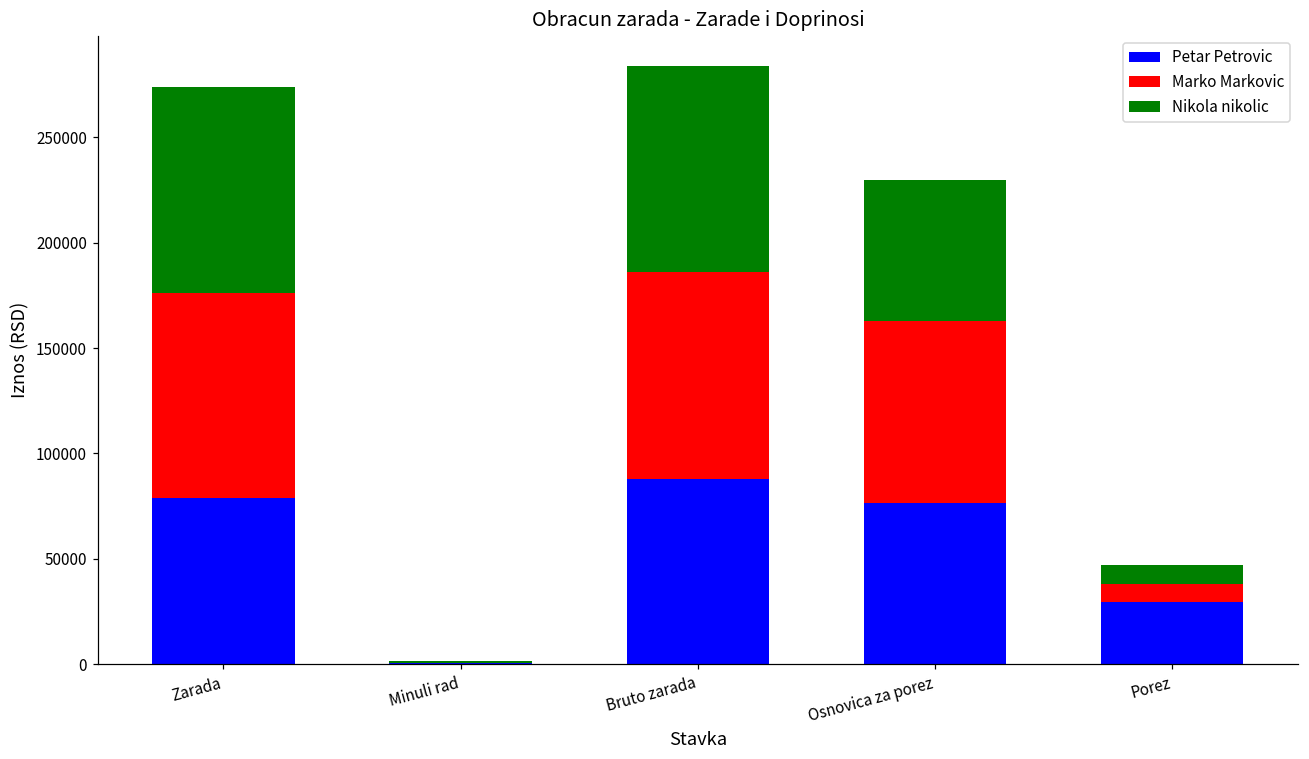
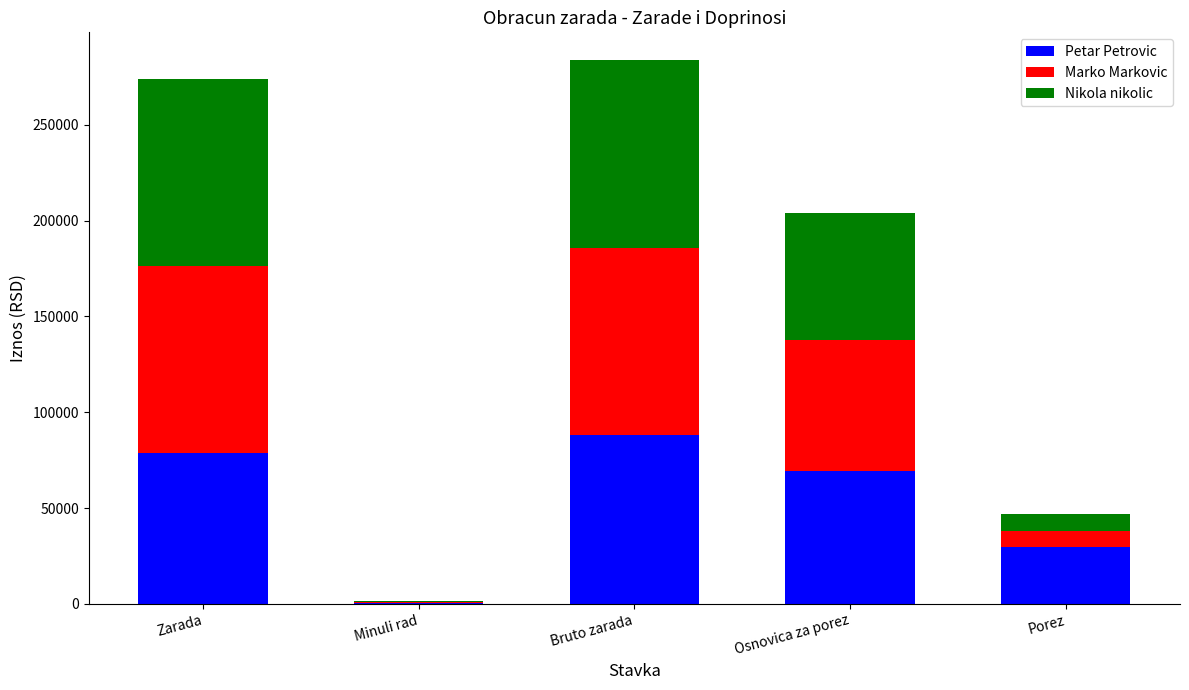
Petar Petrovic, Osnovica za porez: 77000 -> 69000
Marko Markovic, Osnovica za porez: 86000 -> 68000
